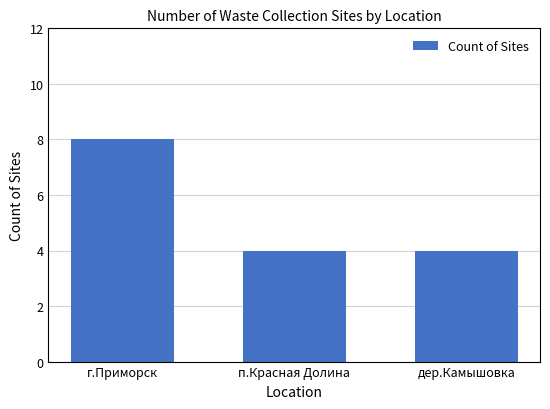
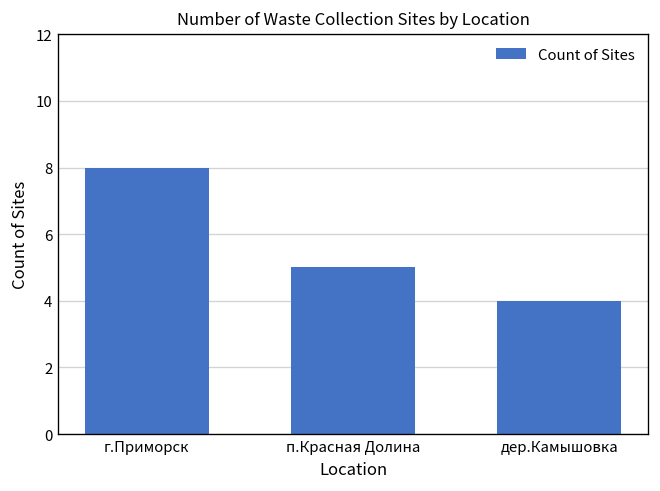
п.Красная Долина: 4 -> 5
